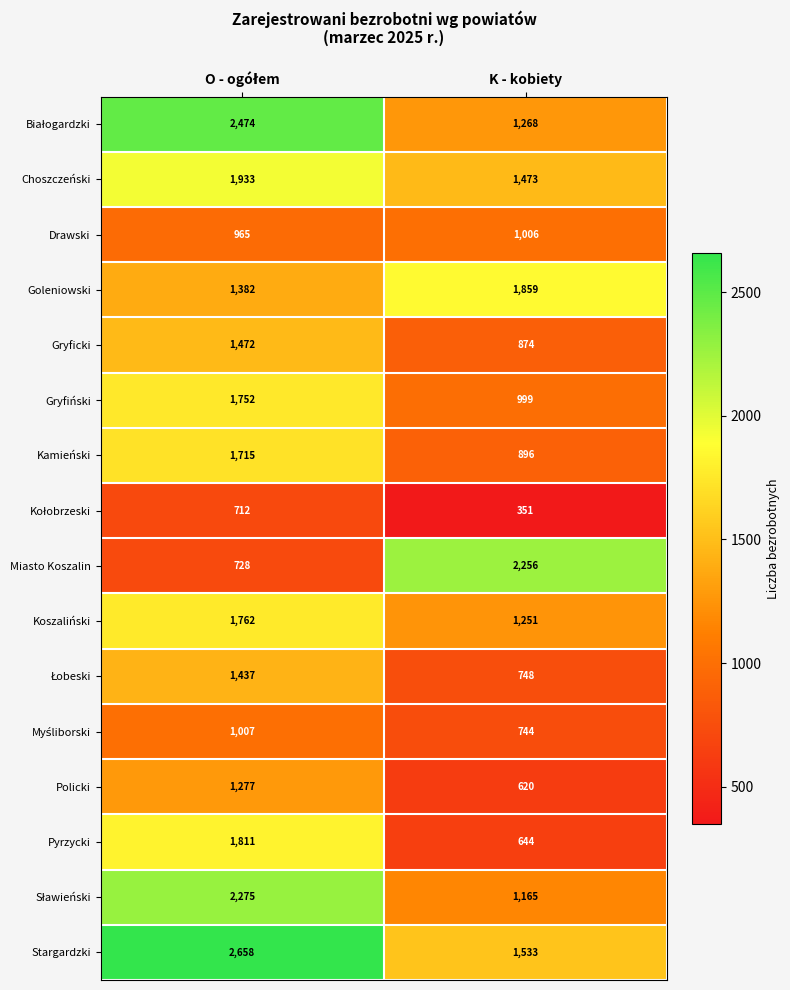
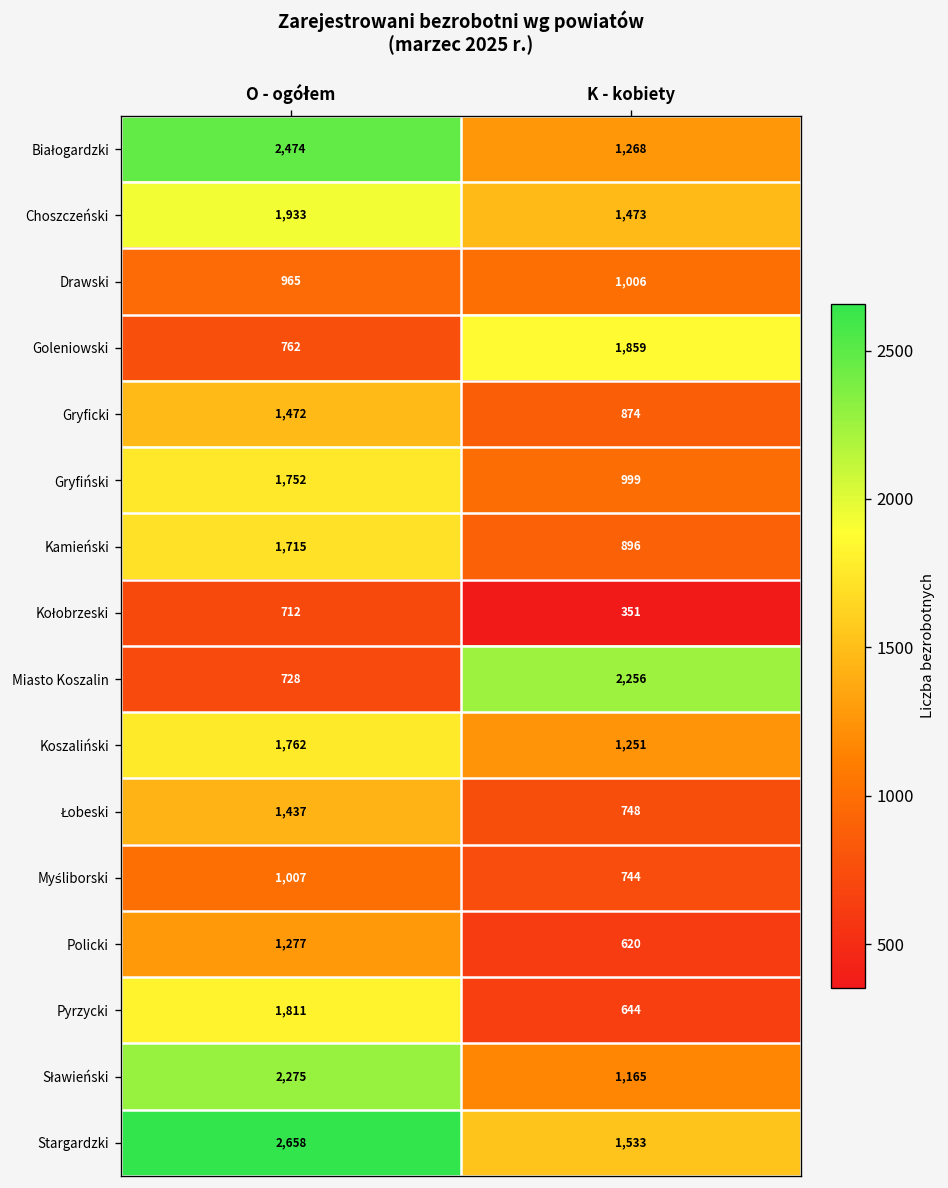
Goleniowski, O - ogółem: 1,382 -> 762
